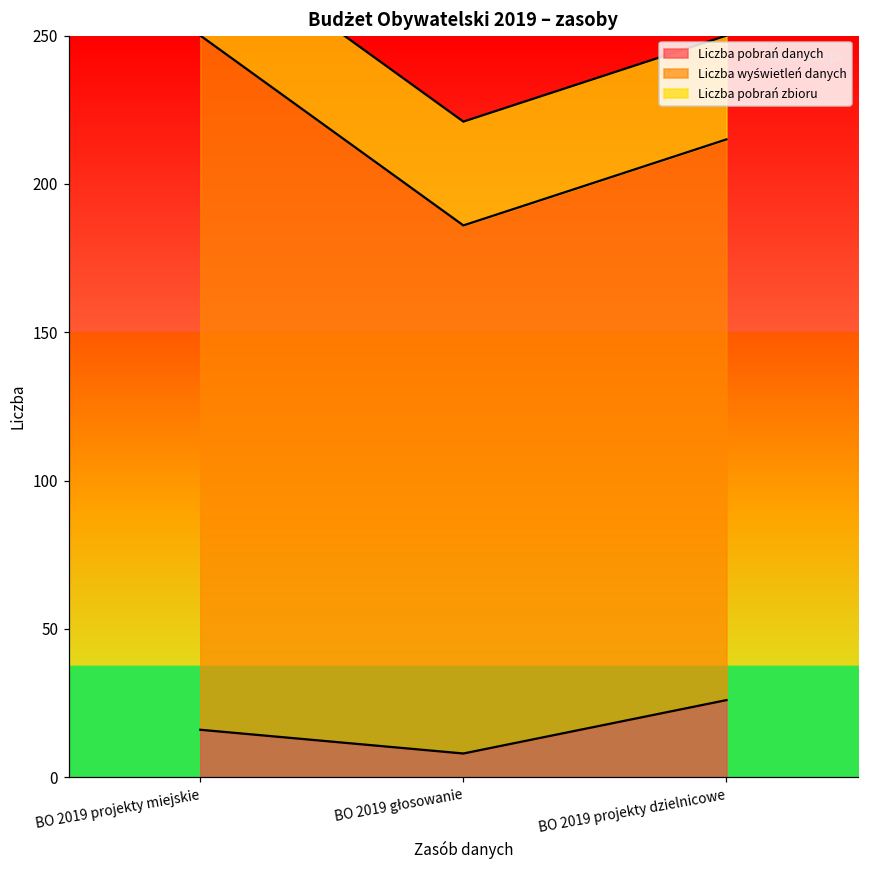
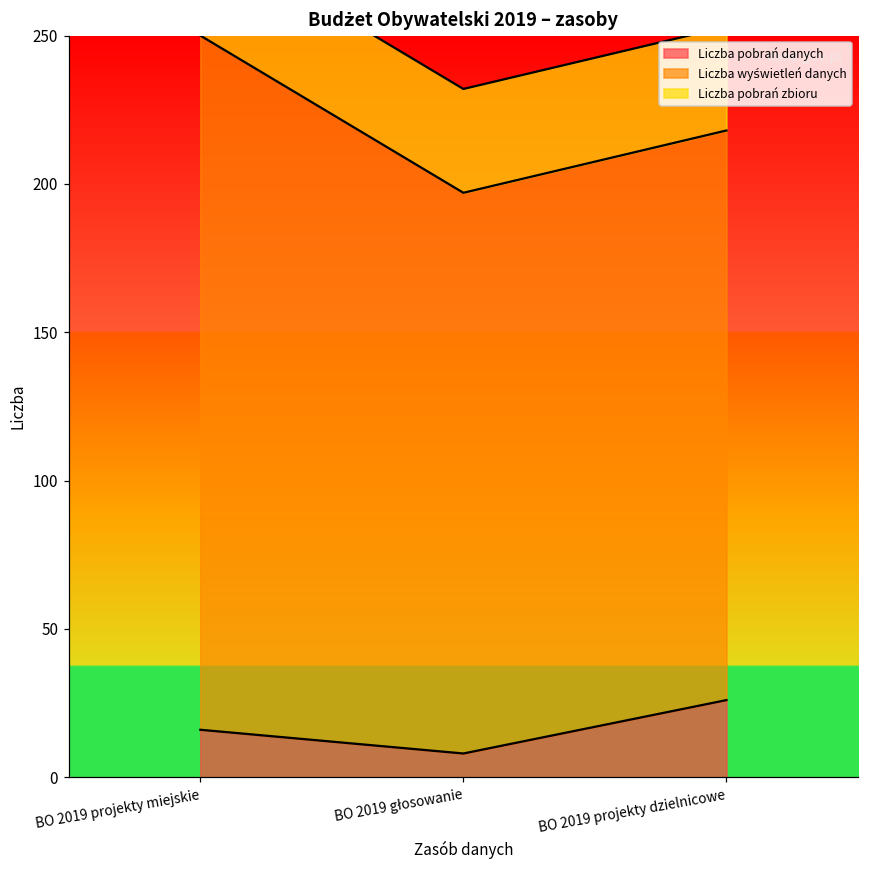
Liczba wyświetleń danych, BO 2019 głosowanie: 178 -> 189
Liczba wyświetleń danych, BO 2019 projekty dzielnicowe: 189 -> 192
